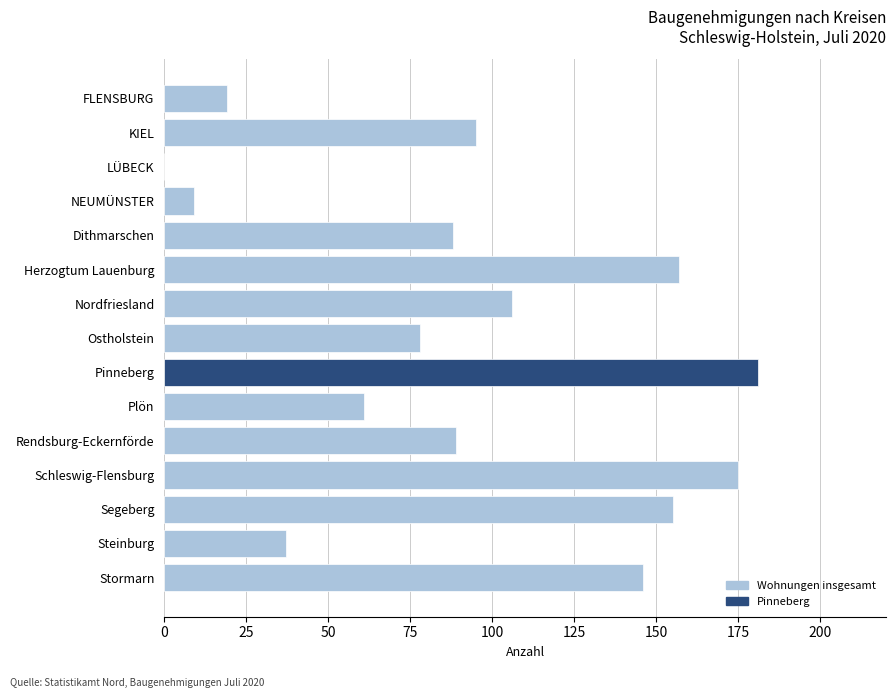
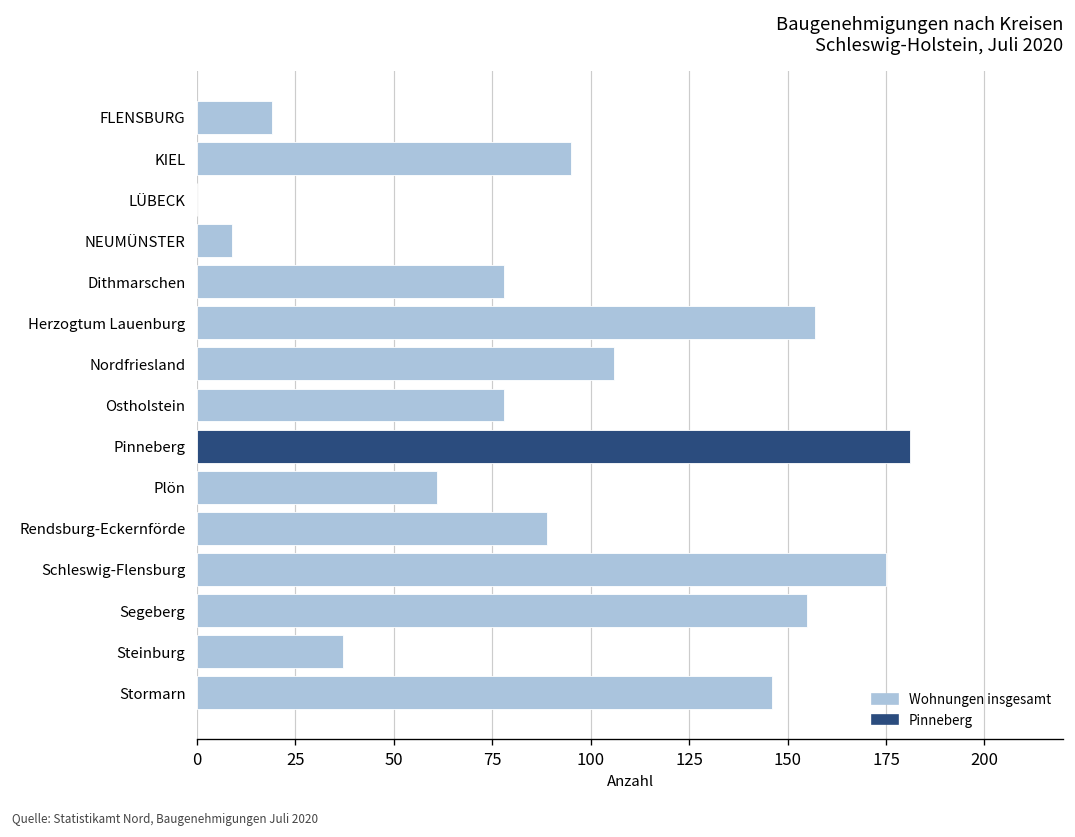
Dithmarschen: 88 -> 78
